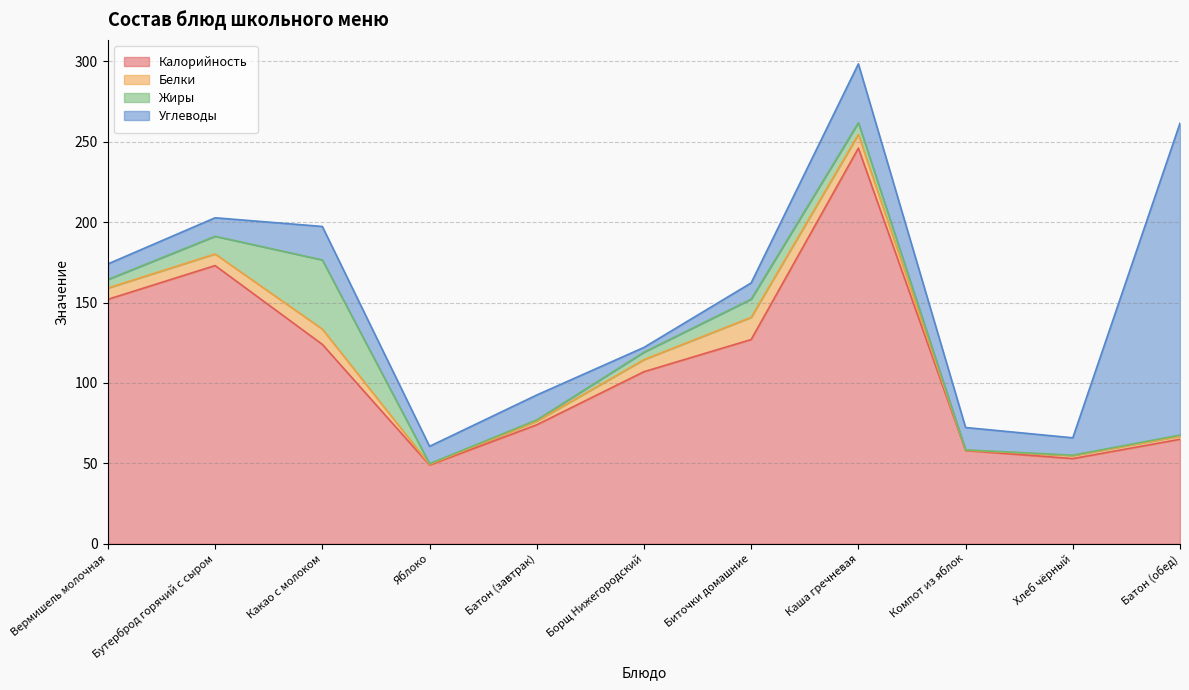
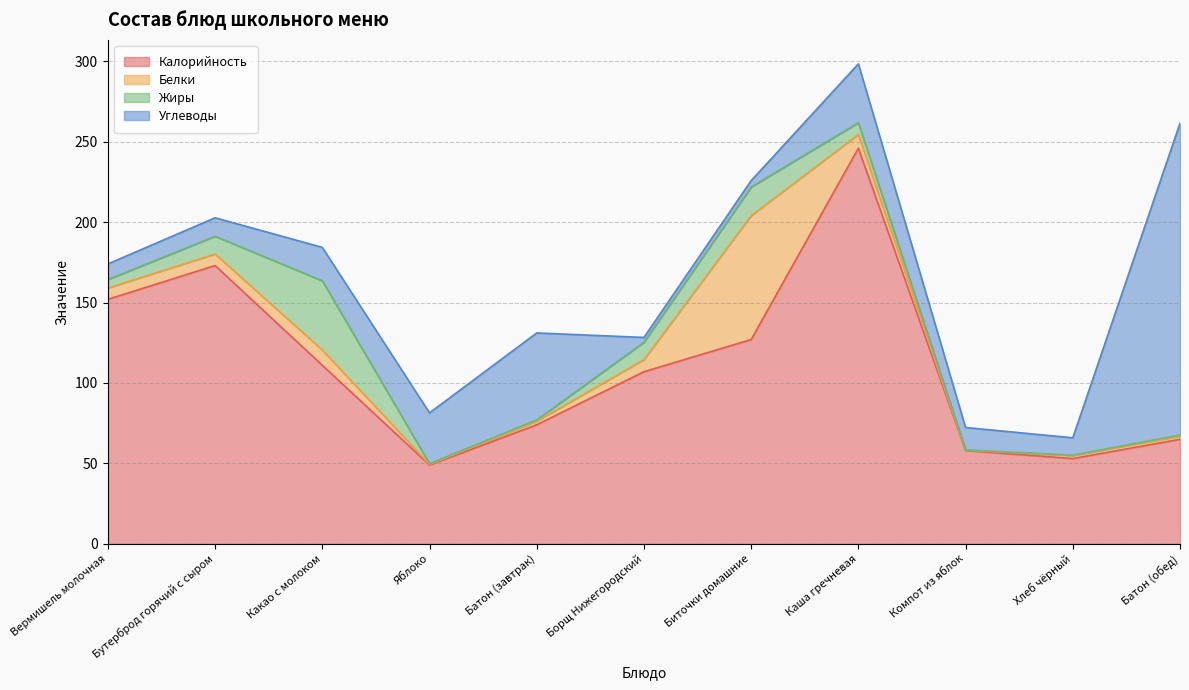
Калорийность, Какао с молоком: 124 -> 111
Углеводы, Яблоко: 11 -> 32
Углеводы, Батон (завтрак): 16 -> 54
Жиры, Борщ Нижегородский: 5 -> 11
Белки, Биточки домашние: 14 -> 77
Жиры, Биточки домашние: 11 -> 18
Углеводы, Биточки домашние: 10 -> 4
